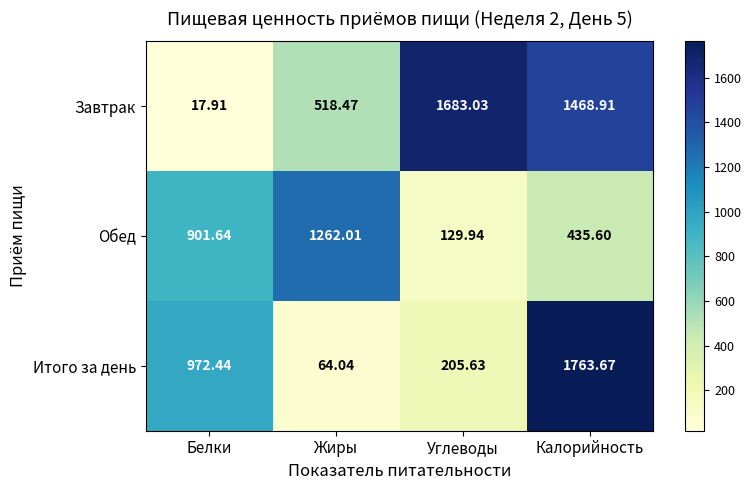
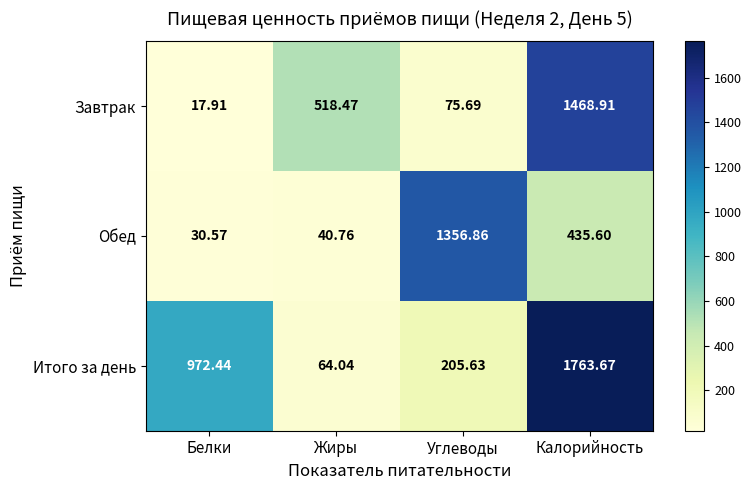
Завтрак, Углеводы: 1683.03 -> 75.69
Обед, Белки: 901.64 -> 30.57
Обед, Жиры: 1262.01 -> 40.76
Обед, Углеводы: 129.94 -> 1356.86
